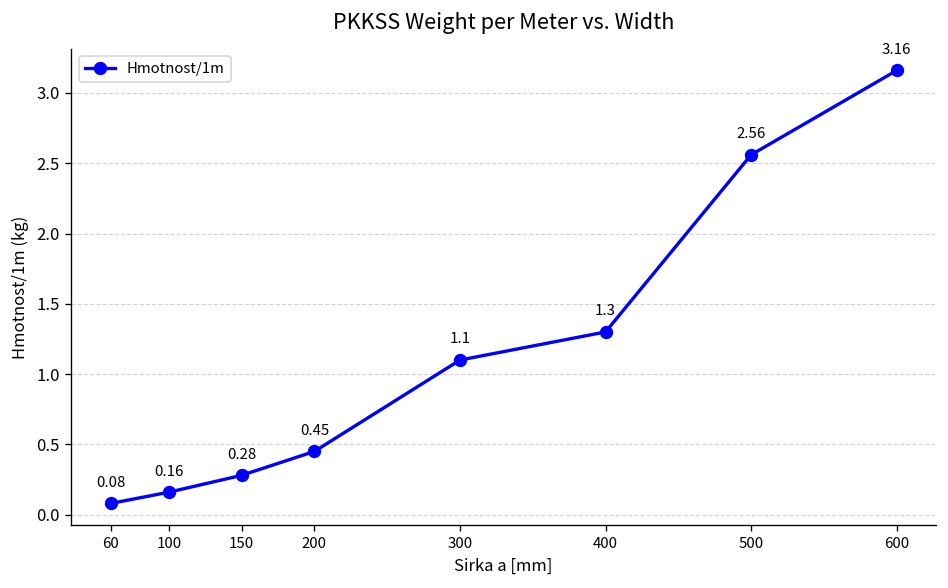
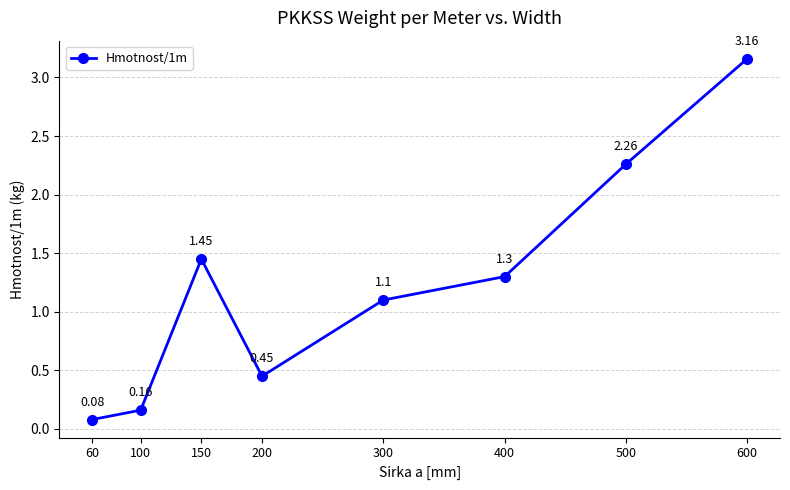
150: 0.28 -> 1.45
500: 2.56 -> 2.26
